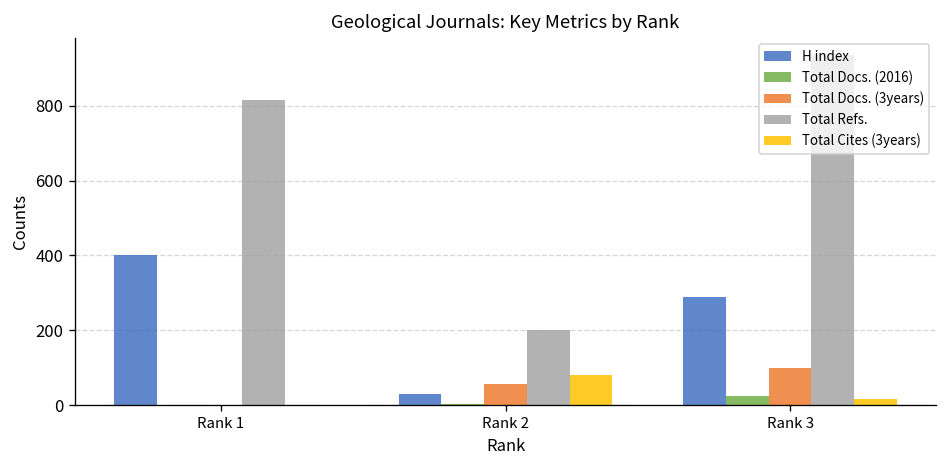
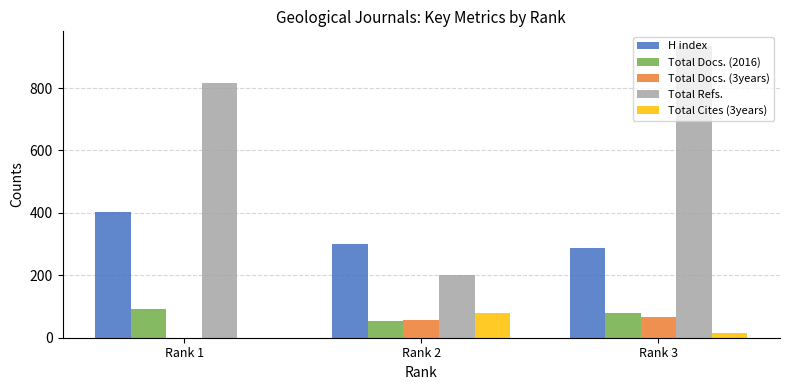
Total Docs. (2016), Rank 1: 0 -> 90
H index, Rank 2: 30 -> 300
Total Docs. (2016), Rank 2: 0 -> 60
Total Docs. (2016), Rank 3: 30 -> 80
Total Docs. (3years), Rank 3: 100 -> 70
